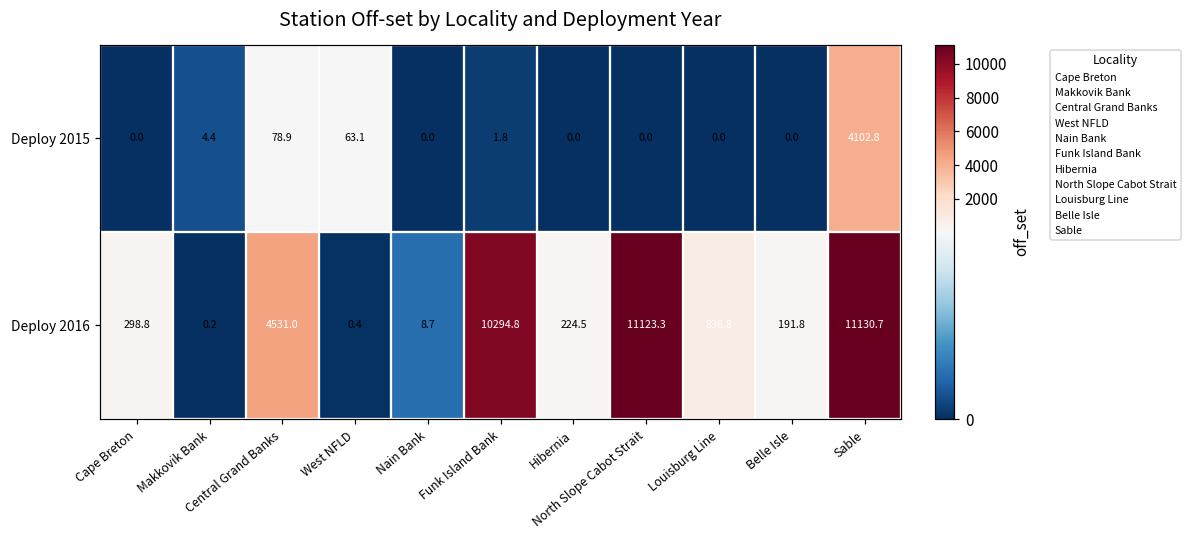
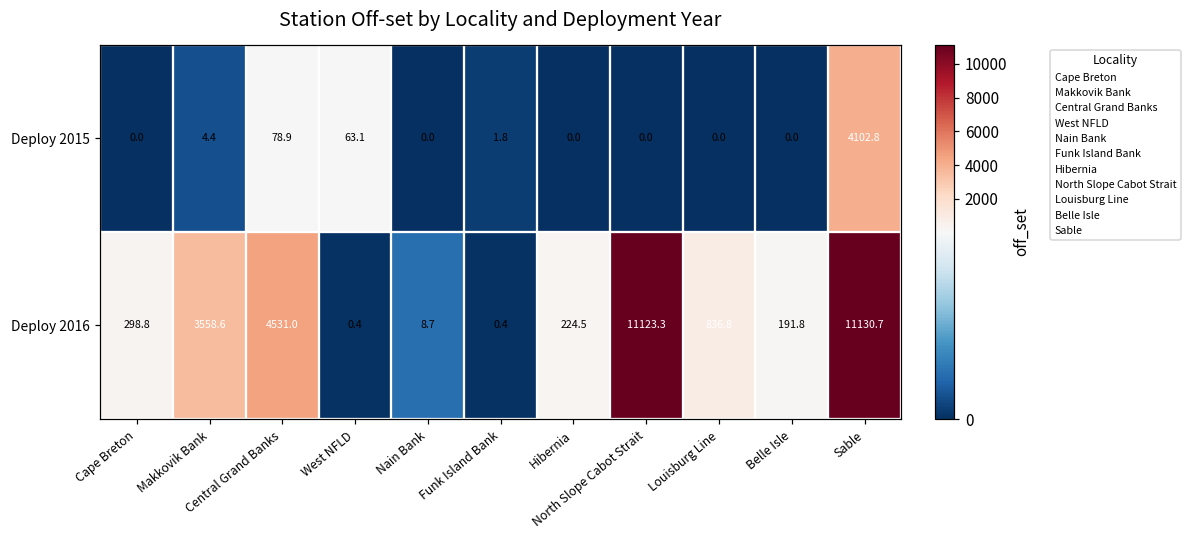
Deploy 2016, Makkovik Bank: 0.2 -> 3558.6
Deploy 2016, Funk Island Bank: 10294.8 -> 0.4
